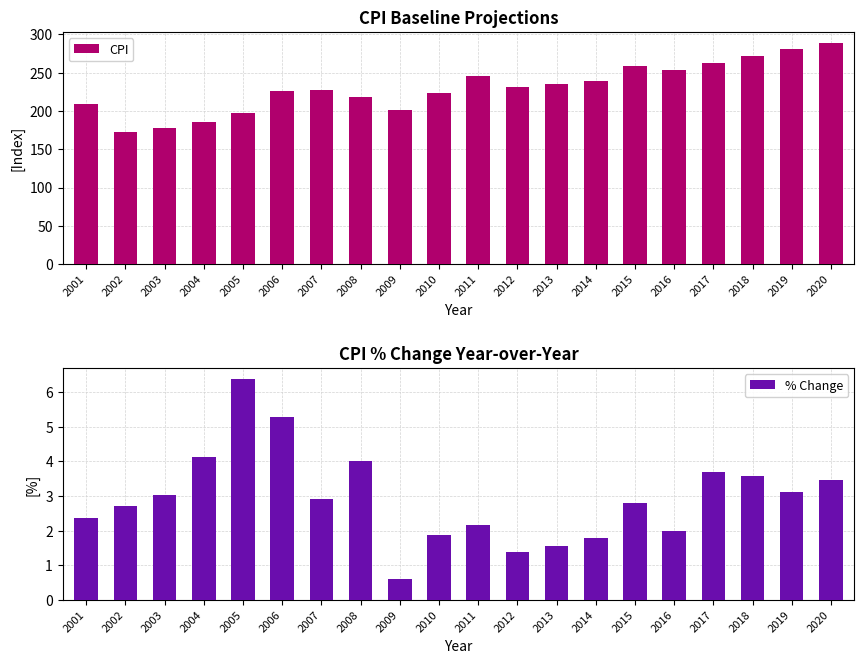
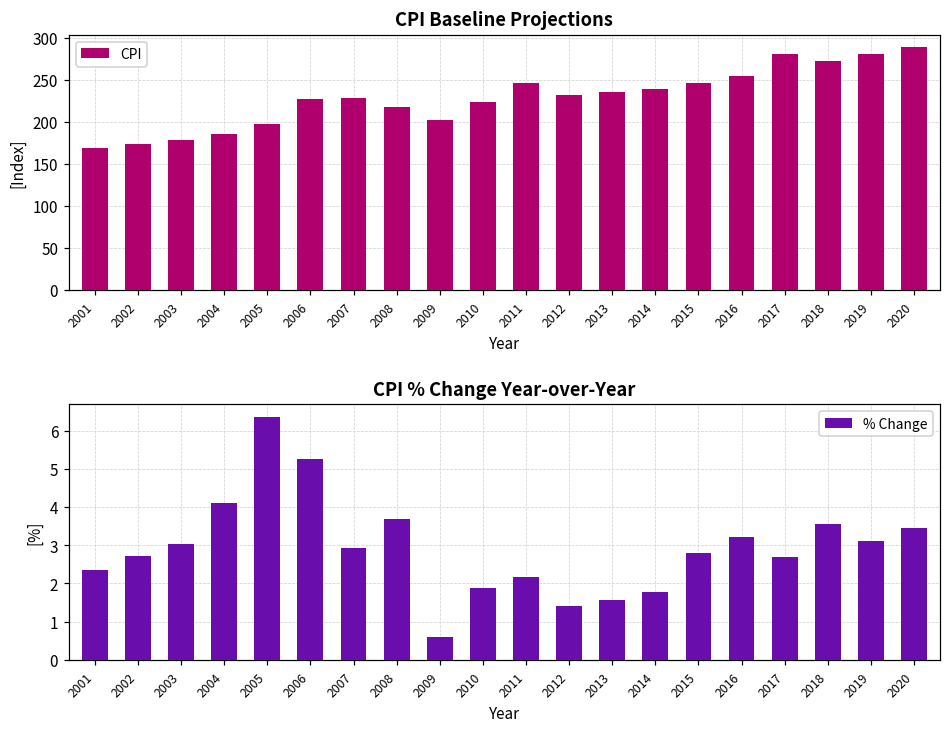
CPI Baseline Projections, 2001: 210 -> 170
CPI Baseline Projections, 2015: 260 -> 250
CPI Baseline Projections, 2017: 260 -> 280
CPI % Change Year-over-Year, 2008: 4.0 -> 3.7
CPI % Change Year-over-Year, 2016: 2.0 -> 3.2
CPI % Change Year-over-Year, 2017: 3.7 -> 2.7
